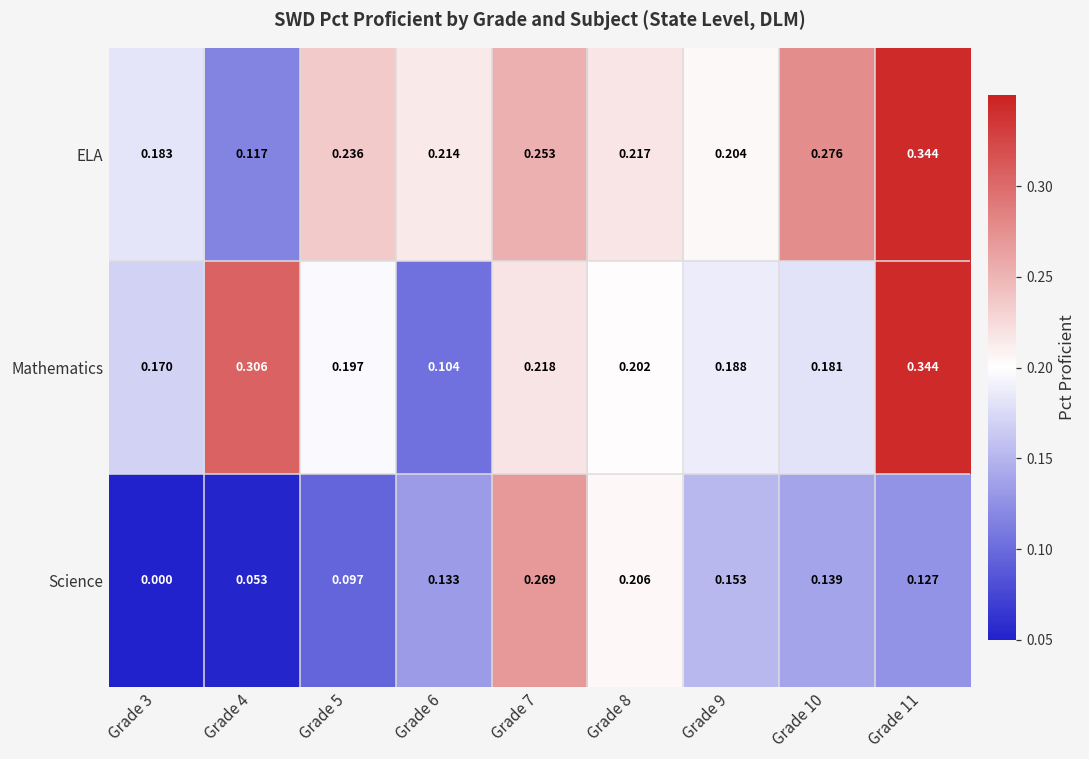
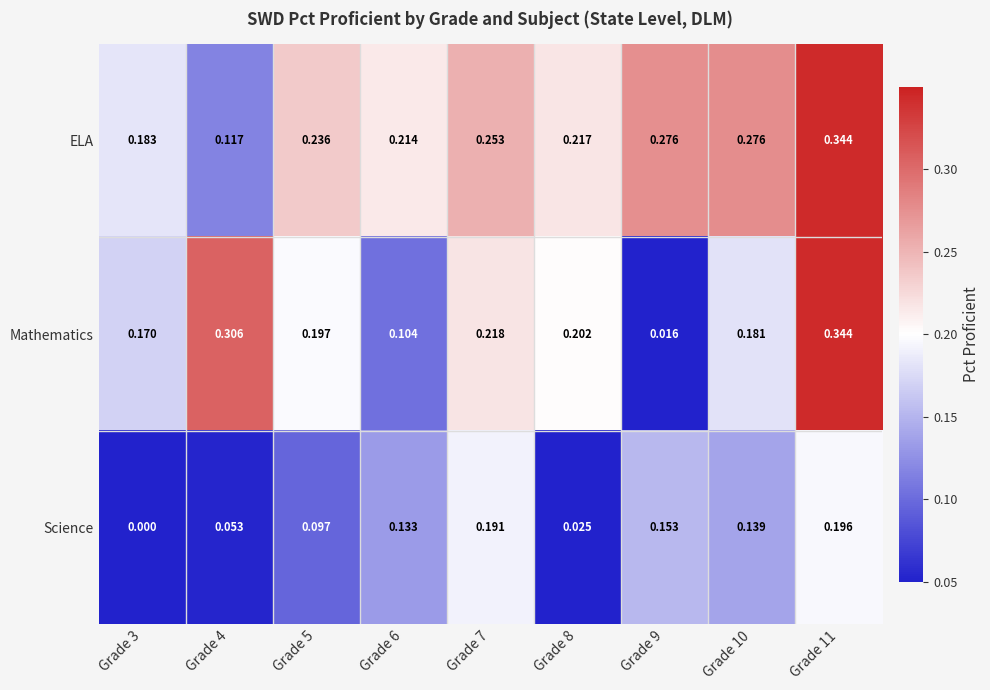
ELA, Grade 9: 0.204 -> 0.276
Mathematics, Grade 9: 0.188 -> 0.016
Science, Grade 7: 0.269 -> 0.191
Science, Grade 8: 0.206 -> 0.025
Science, Grade 11: 0.127 -> 0.196
